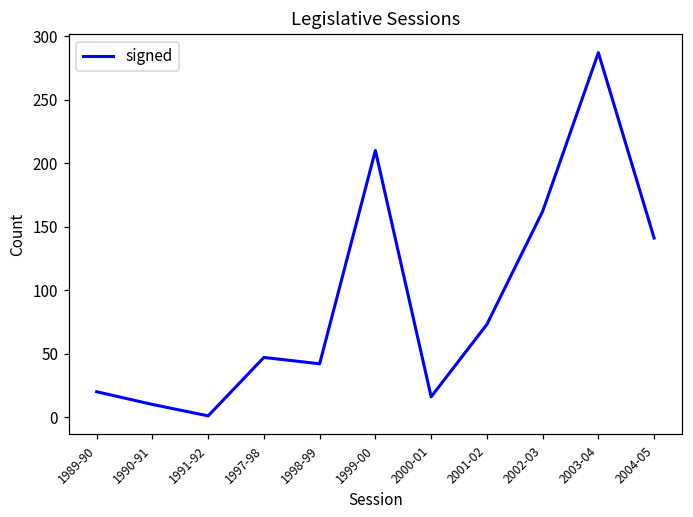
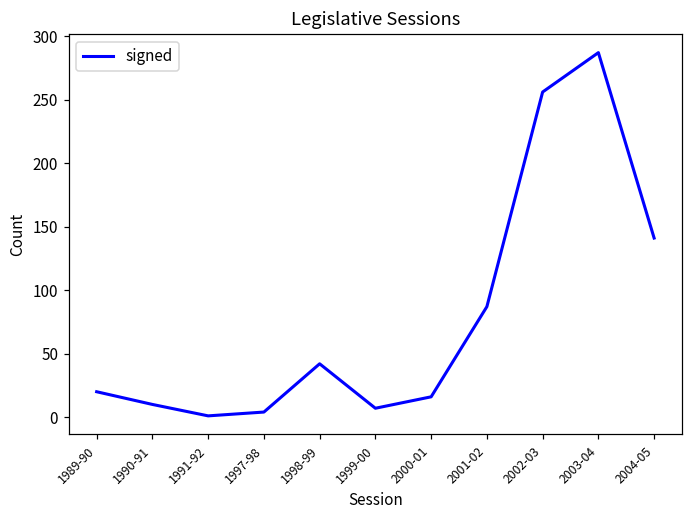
1997-98: 47 -> 4
1999-00: 210 -> 7
2001-02: 73 -> 87
2002-03: 162 -> 256
